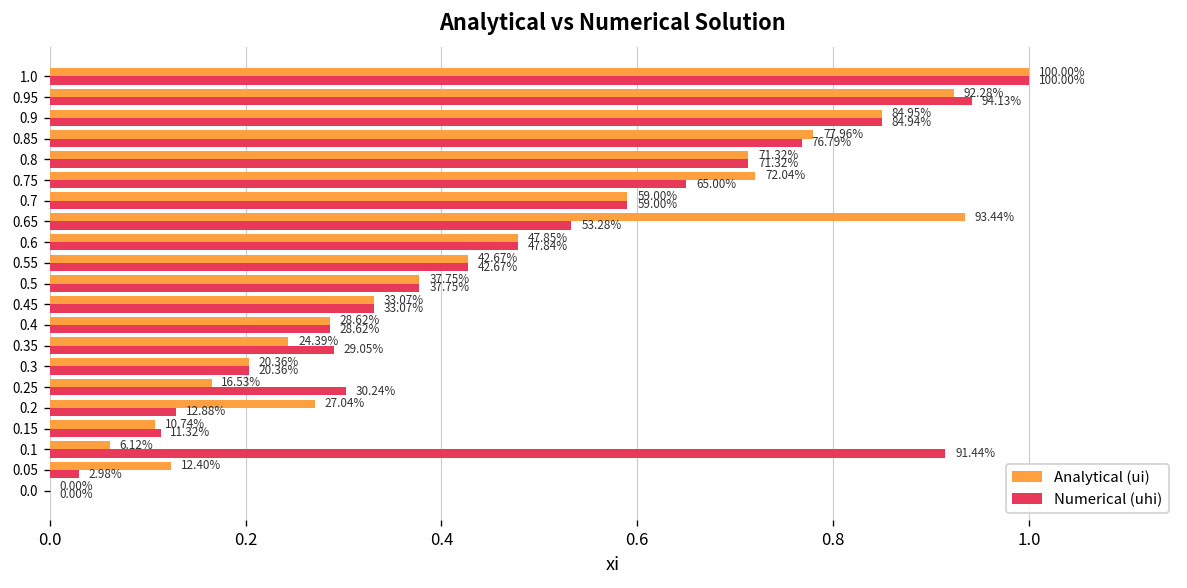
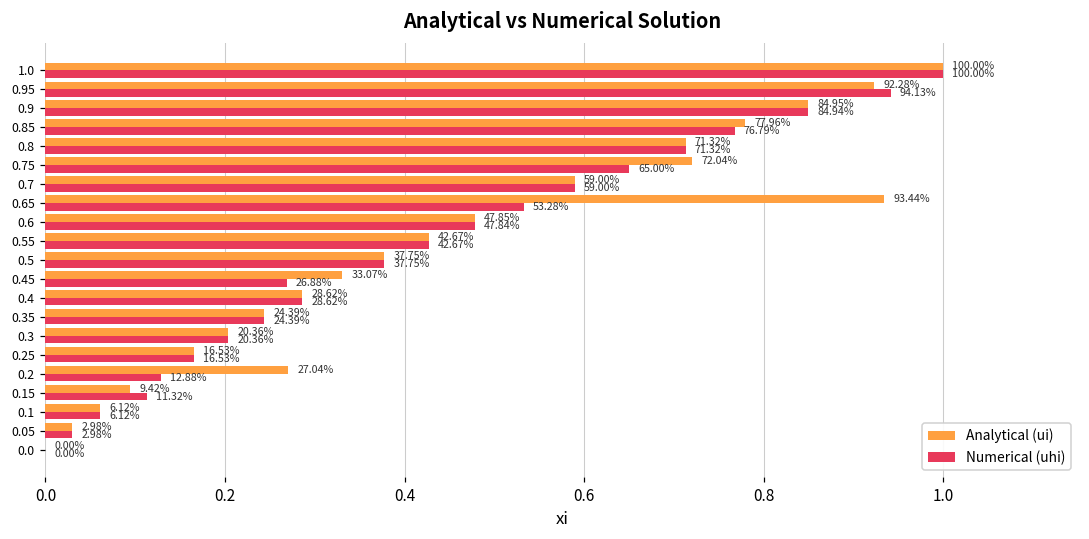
Numerical (uhi), 0.45: 33.07% -> 26.88%
Numerical (uhi), 0.35: 29.05% -> 24.39%
Numerical (uhi), 0.25: 30.24% -> 16.53%
Analytical (ui), 0.15: 10.74% -> 9.42%
Numerical (uhi), 0.1: 91.44% -> 6.12%
Analytical (ui), 0.05: 12.40% -> 2.98%
